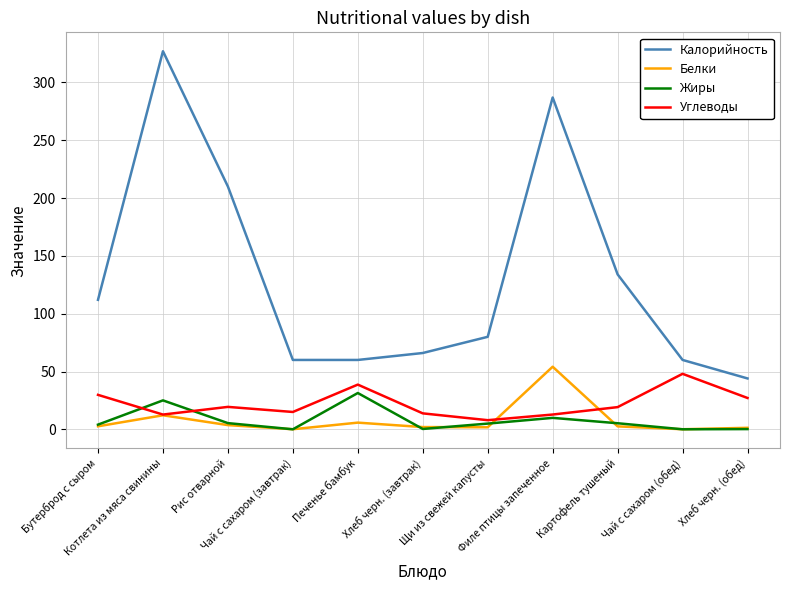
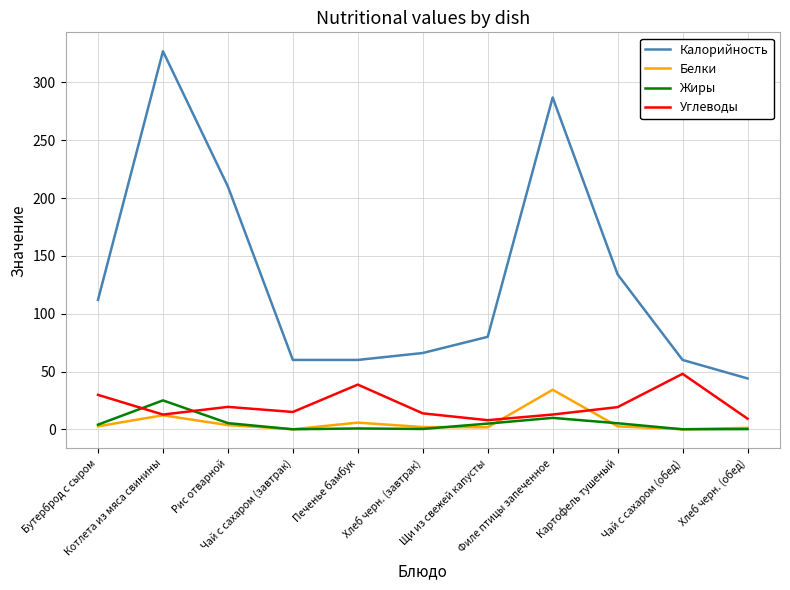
Жиры, Печенье бамбук: 31 -> 1
Белки, Филе птицы запеченное: 54 -> 34
Углеводы, Хлеб черн. (обед): 27 -> 9
